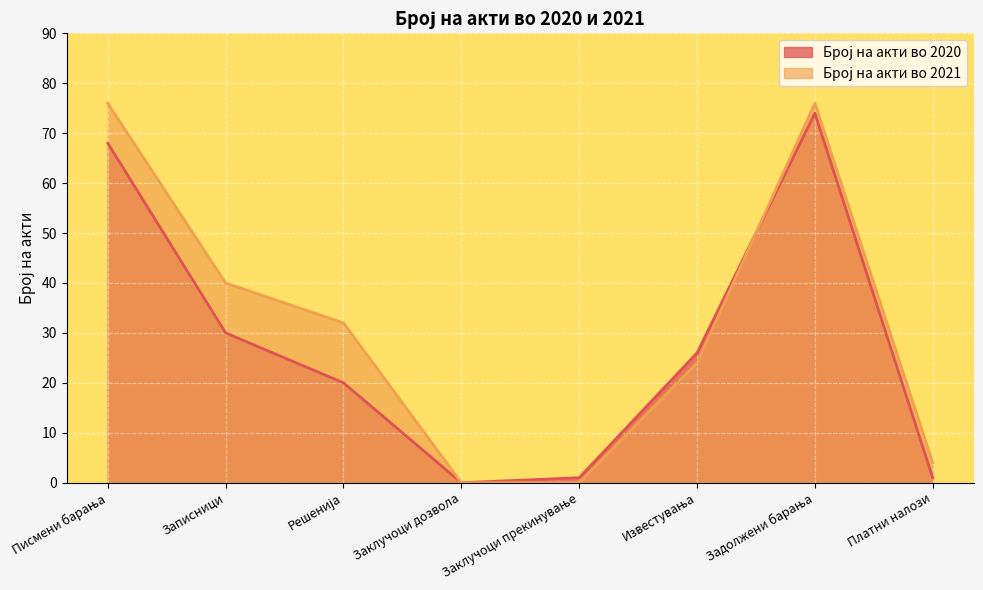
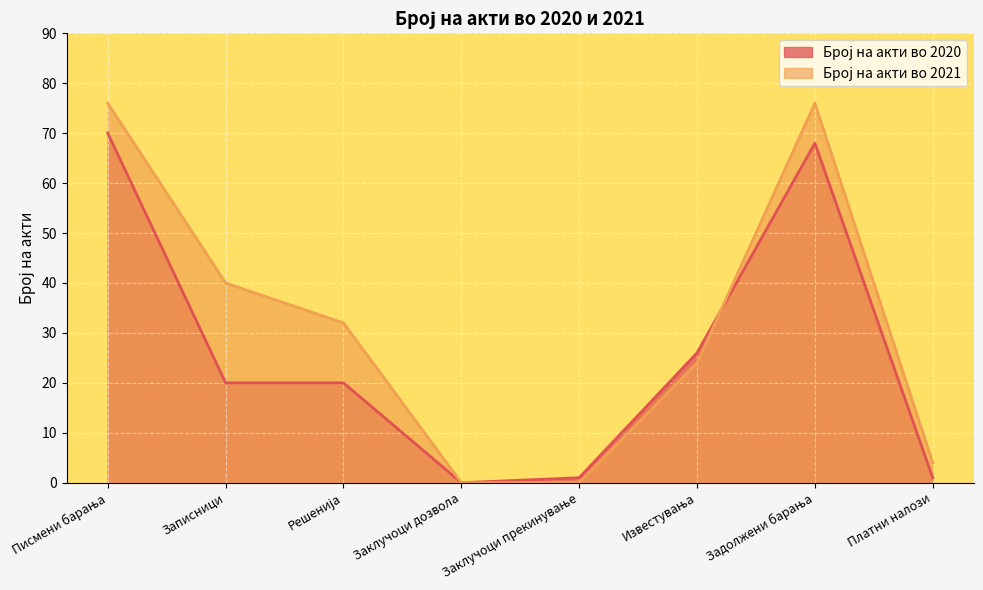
Број на акти во 2020, Писмени барања: 68 -> 70
Број на акти во 2020, Записници: 30 -> 20
Број на акти во 2020, Задолжени барања: 74 -> 68
